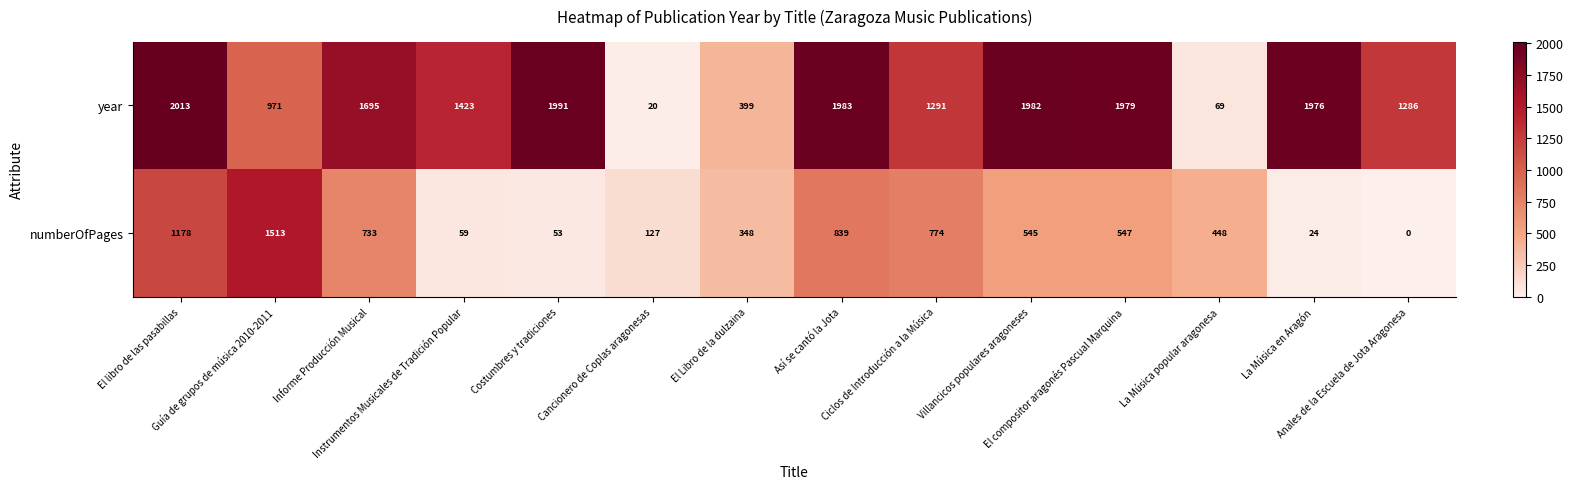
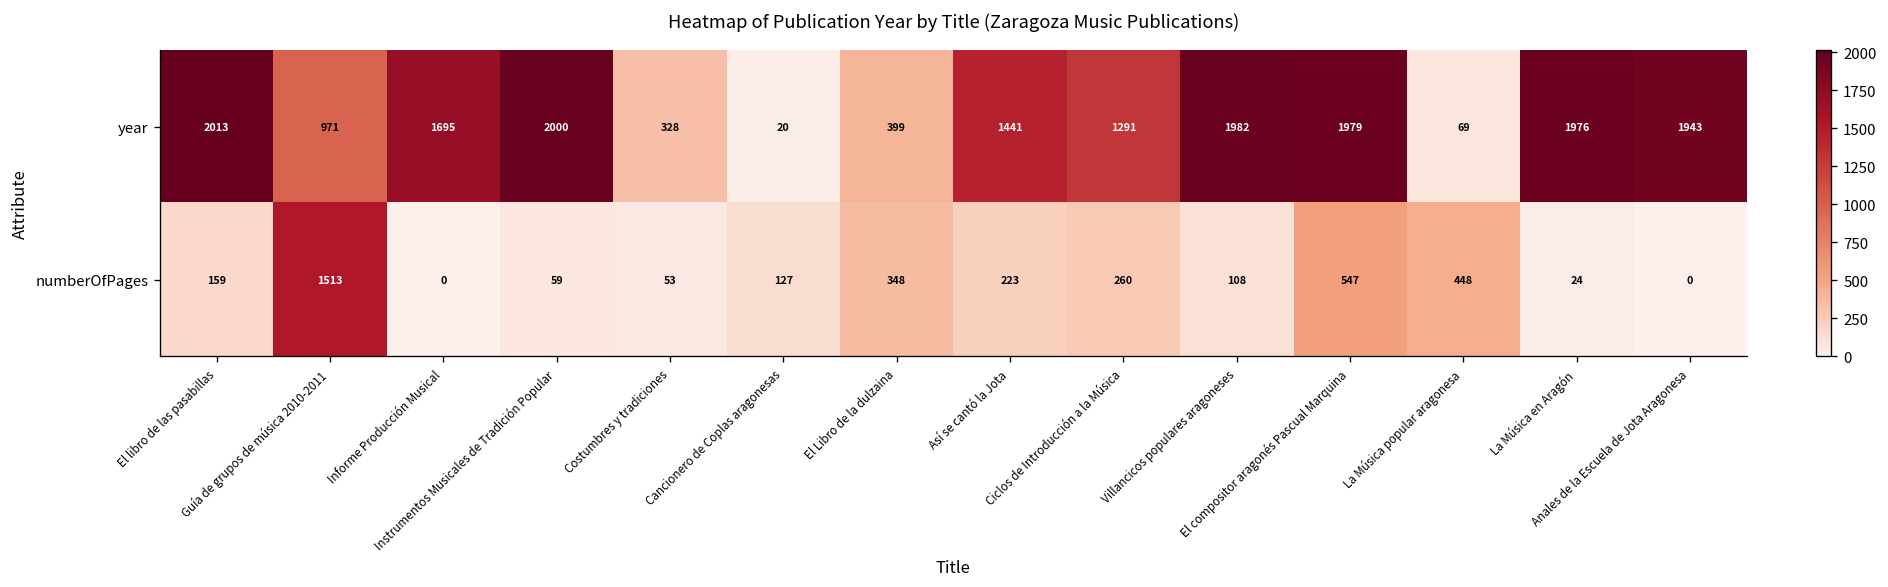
year, Instrumentos Musicales de Tradición Popular: 1423 -> 2000
year, Costumbres y tradiciones: 1991 -> 328
year, Así se cantó la Jota: 1983 -> 1441
year, Anales de la Escuela de Jota Aragonesa: 1286 -> 1943
numberOfPages, El libro de las pasabillas: 1178 -> 159
numberOfPages, Informe Producción Musical: 733 -> 0
numberOfPages, Así se cantó la Jota: 839 -> 223
numberOfPages, Ciclos de Introducción a la Música: 774 -> 260
numberOfPages, Villancicos populares aragoneses: 545 -> 108
